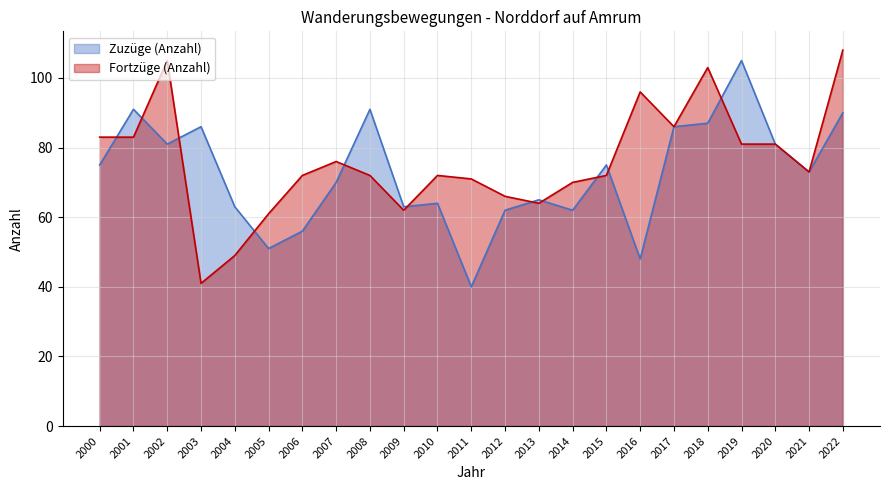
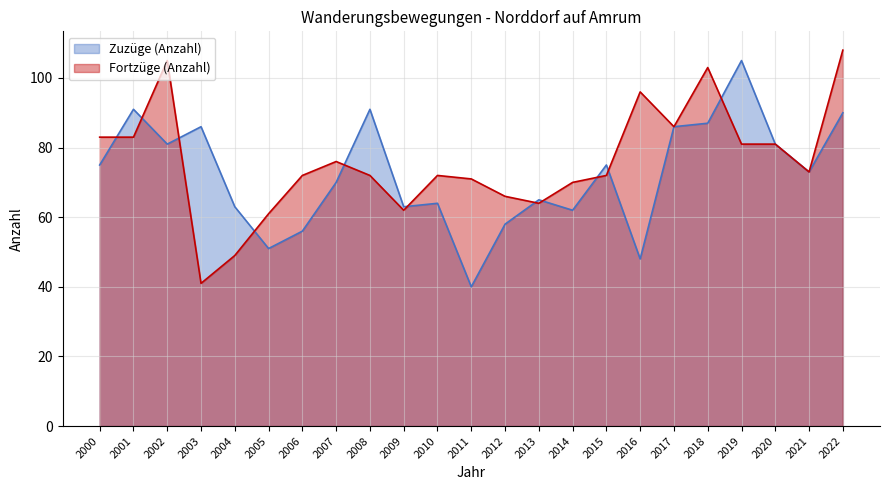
Zuzüge (Anzahl), 2012: 62 -> 58
